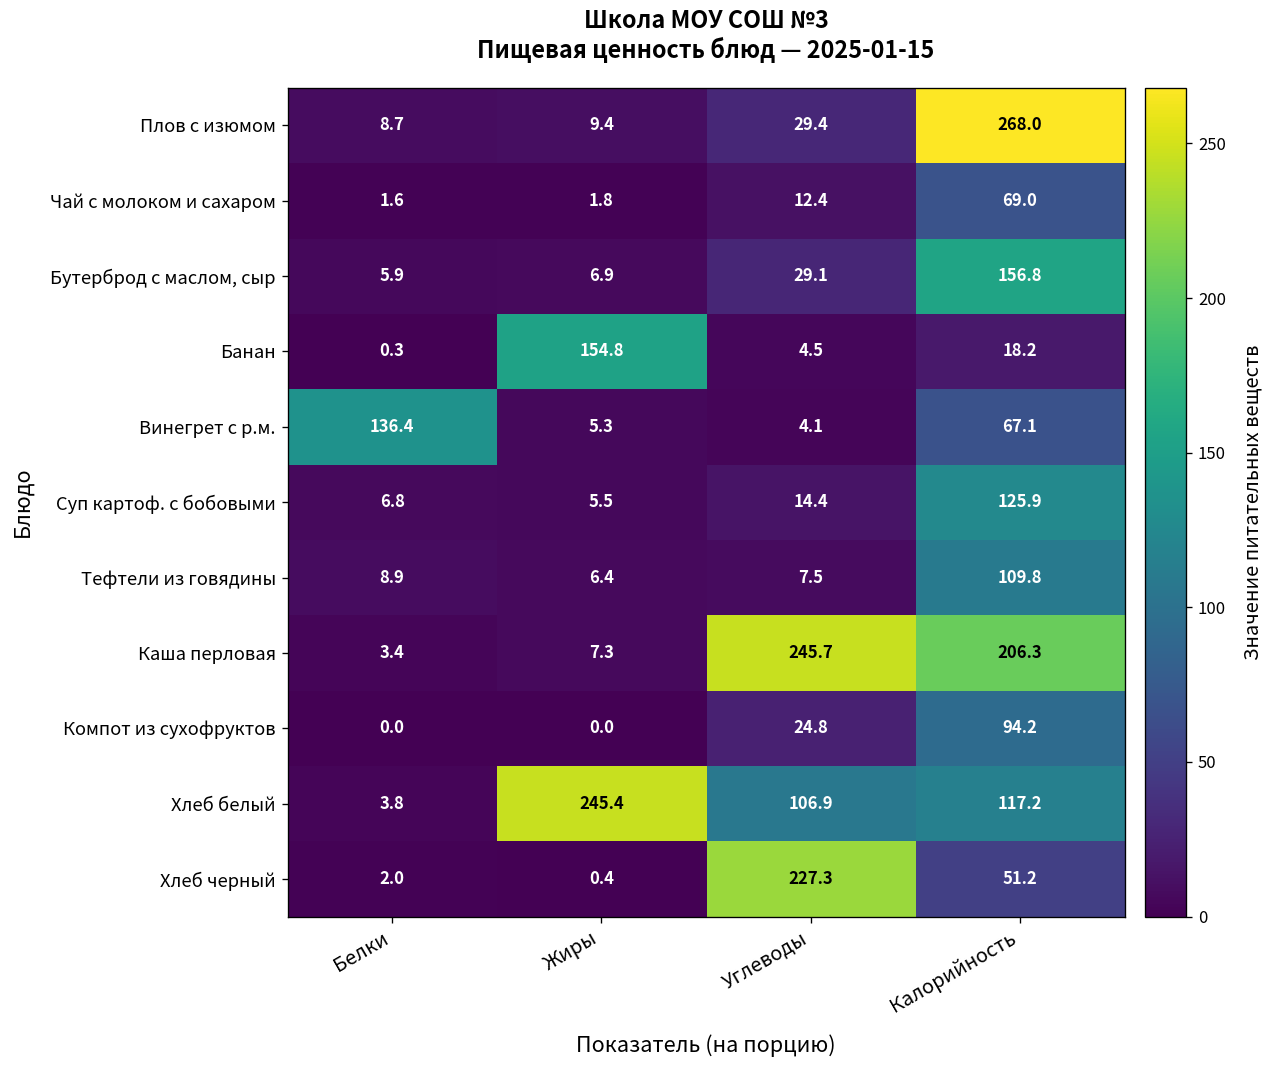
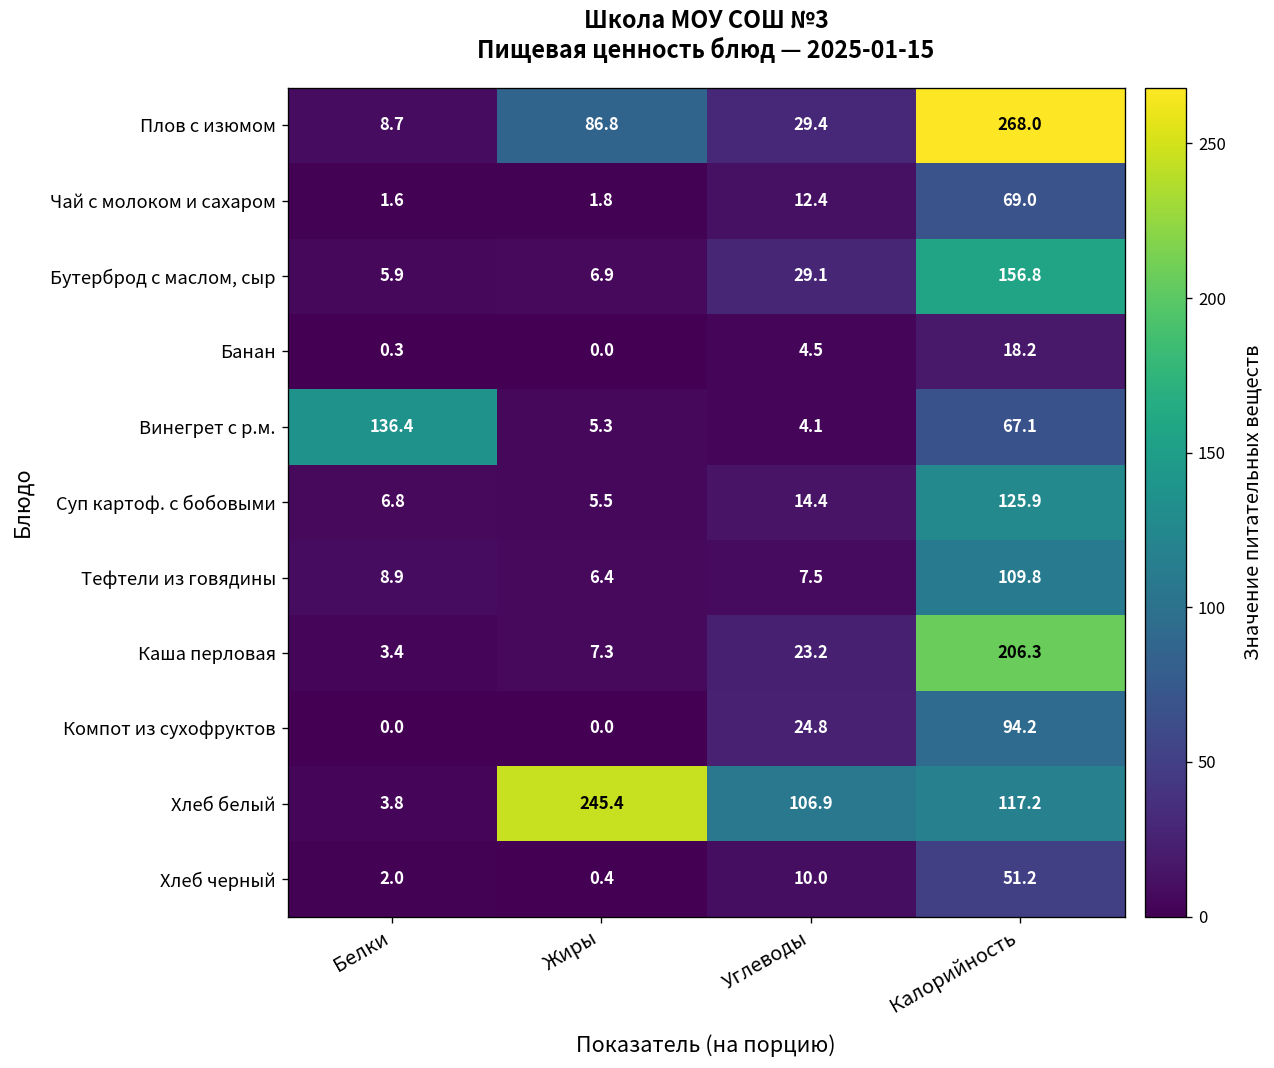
Плов с изюмом, Жиры: 9.4 -> 86.8
Банан, Жиры: 154.8 -> 0.0
Каша перловая, Углеводы: 245.7 -> 23.2
Хлеб черный, Углеводы: 227.3 -> 10.0
